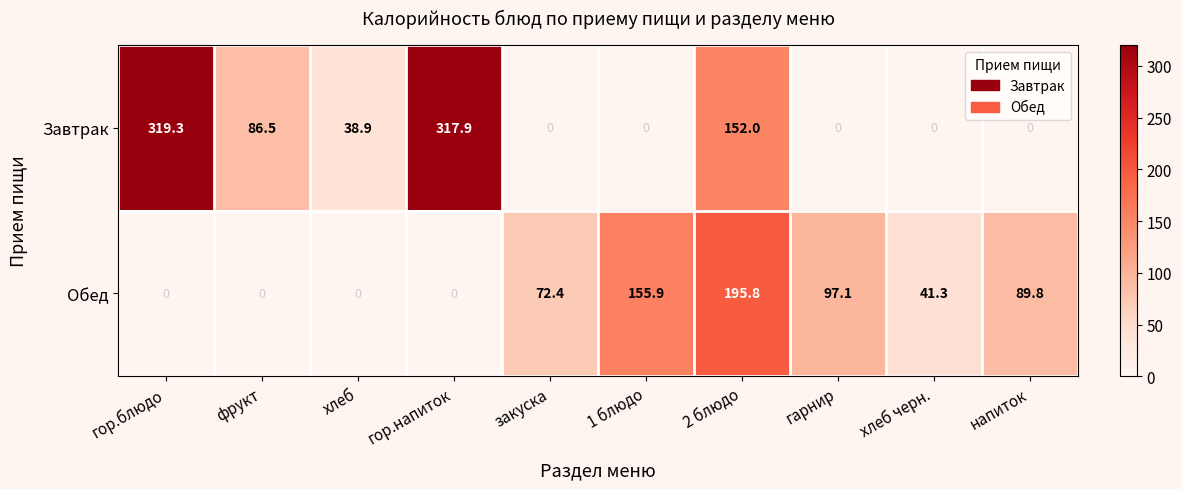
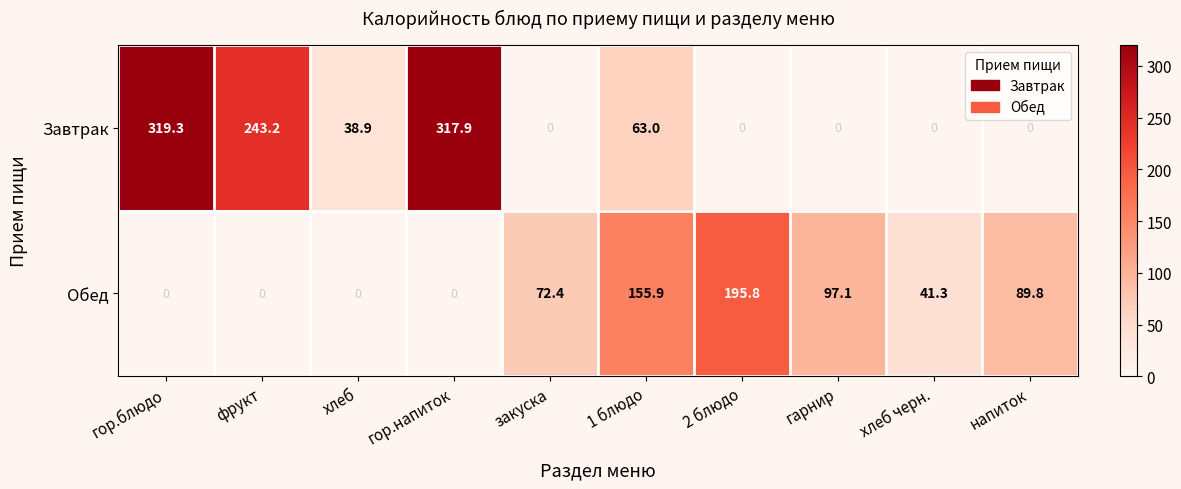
Завтрак, фрукт: 86.5 -> 243.2
Завтрак, 1 блюдо: 0 -> 63.0
Завтрак, 2 блюдо: 152.0 -> 0
